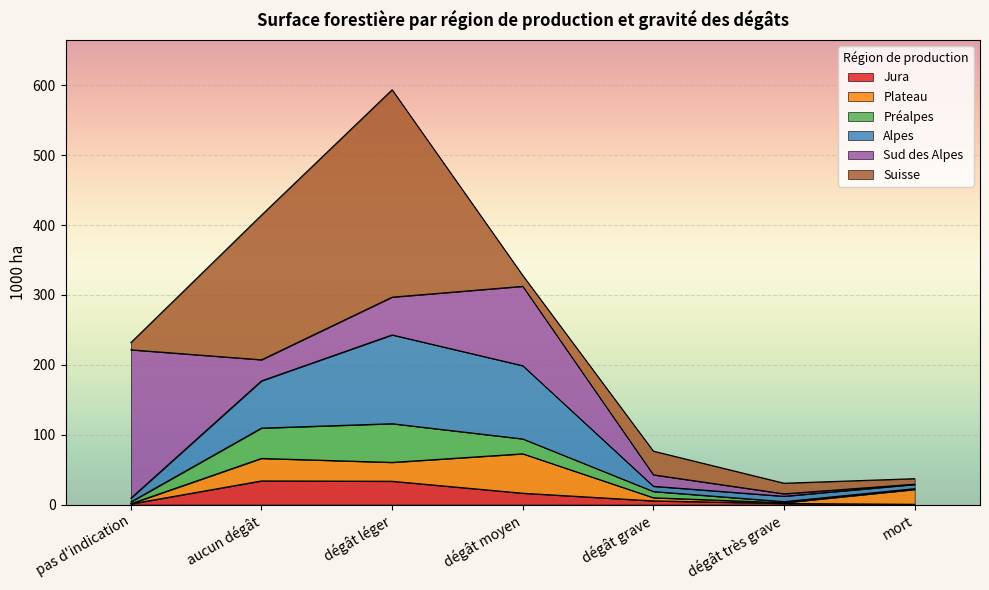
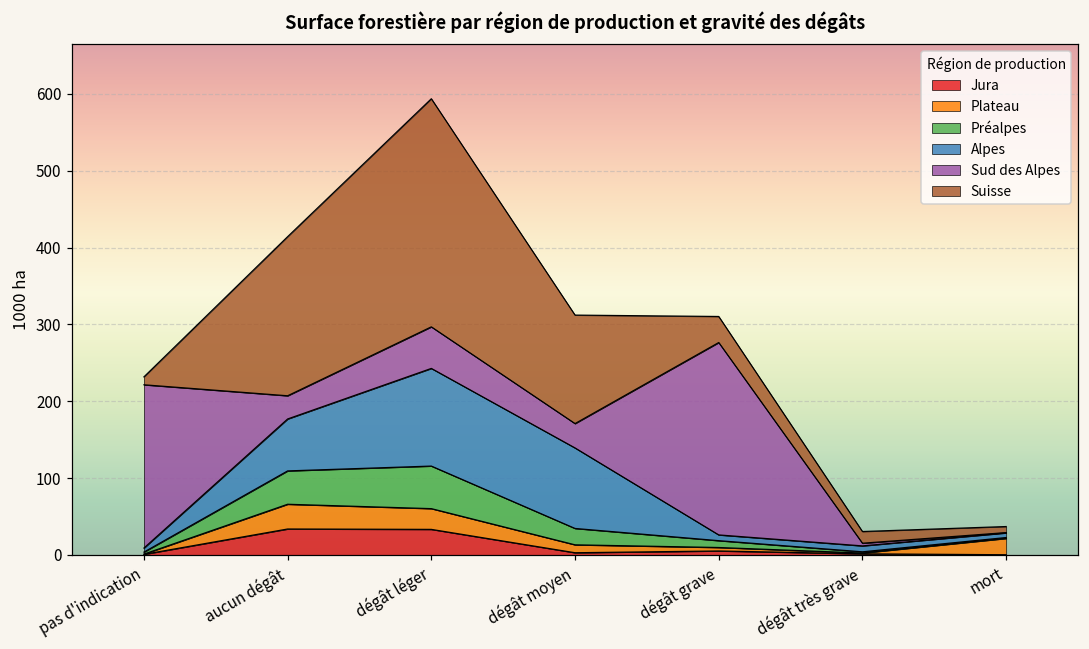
Jura, dégât moyen: 20 -> 0
Plateau, dégât moyen: 60 -> 10
Sud des Alpes, dégât moyen: 110 -> 30
Suisse, dégât moyen: 20 -> 140
Sud des Alpes, dégât grave: 20 -> 250
